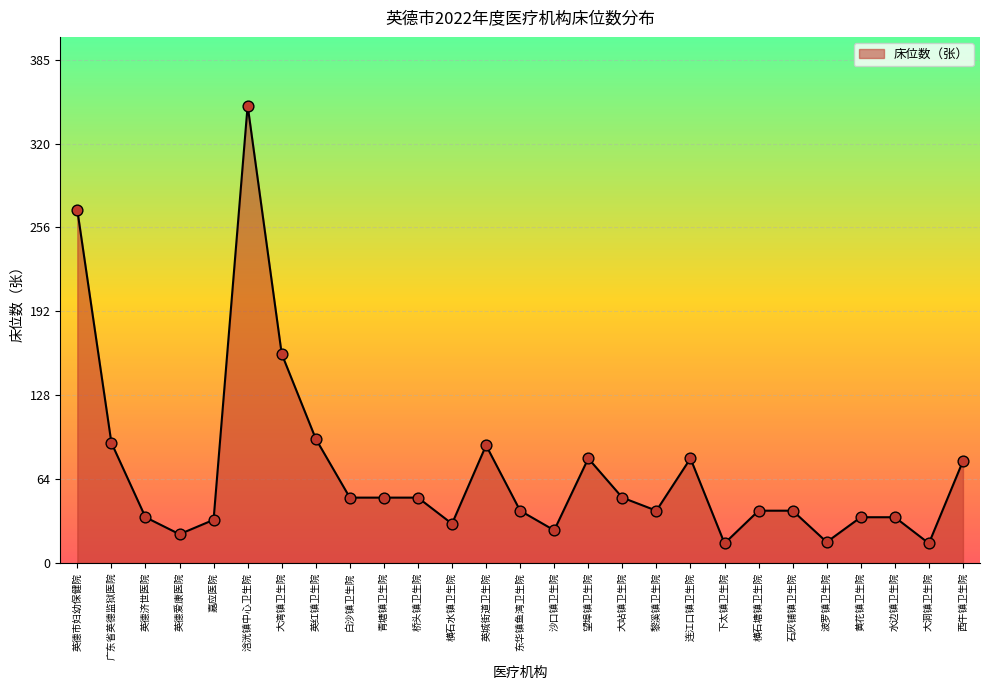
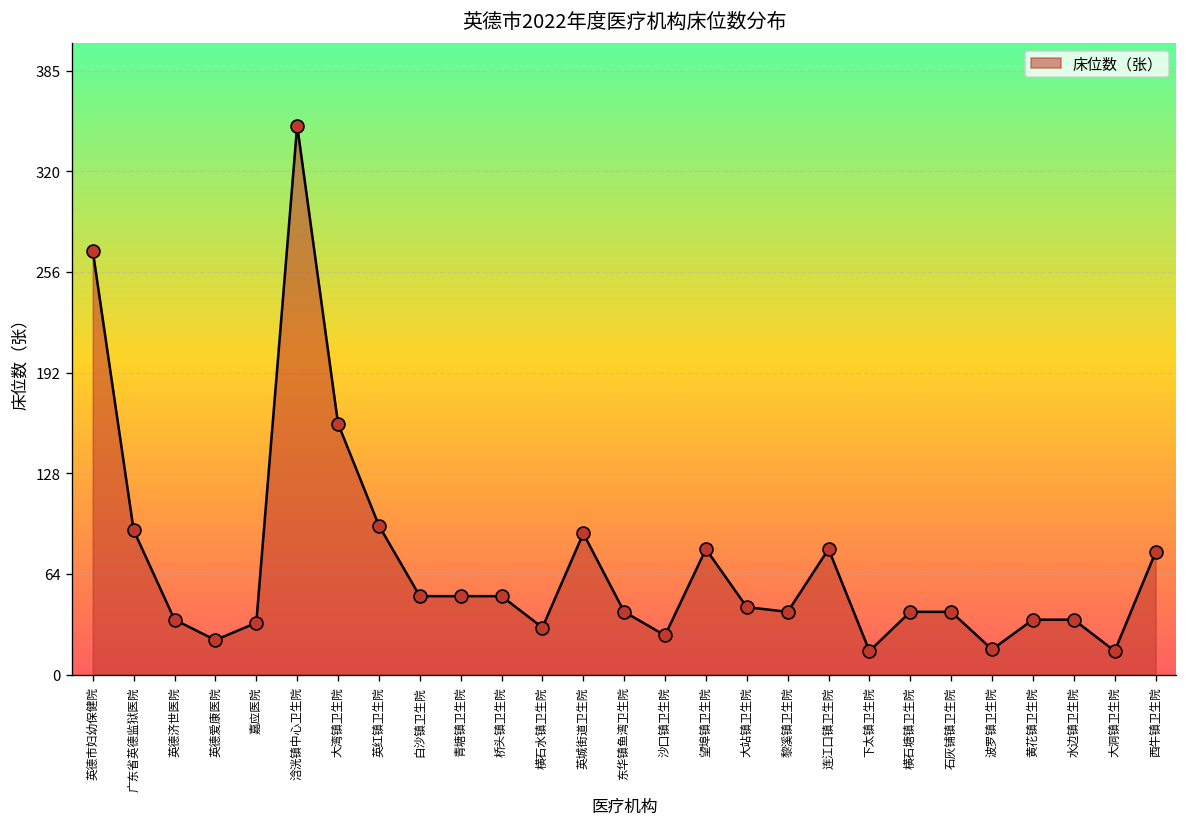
大站镇卫生院: 50 -> 43
